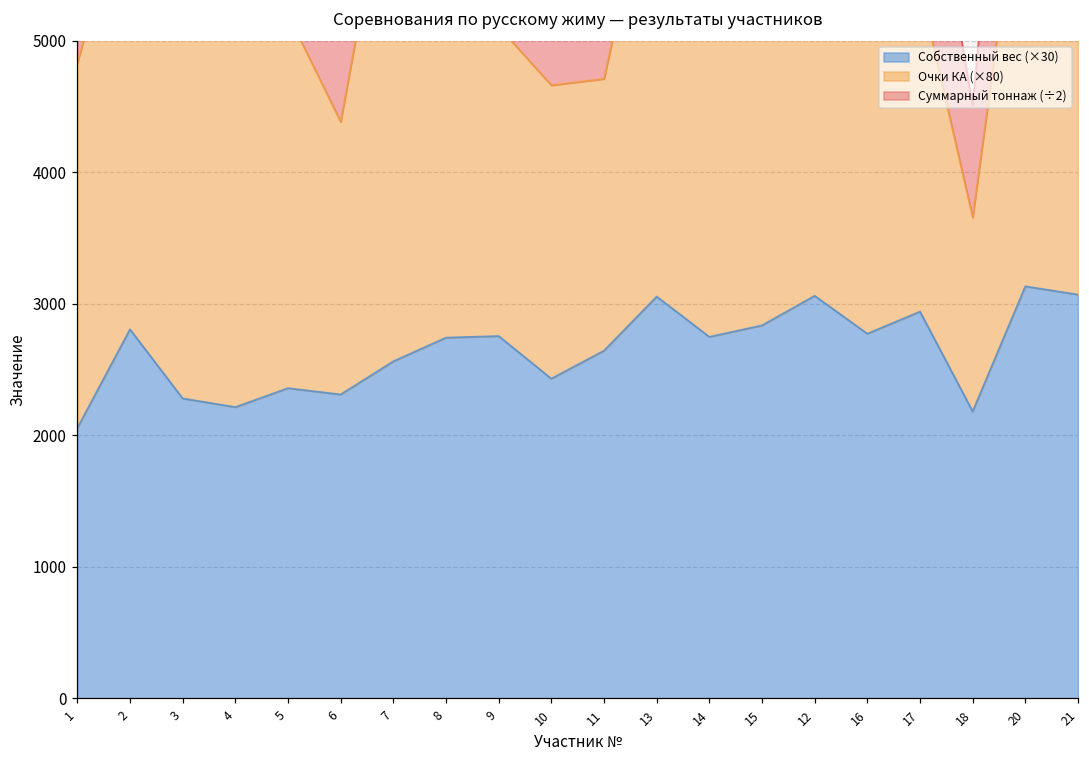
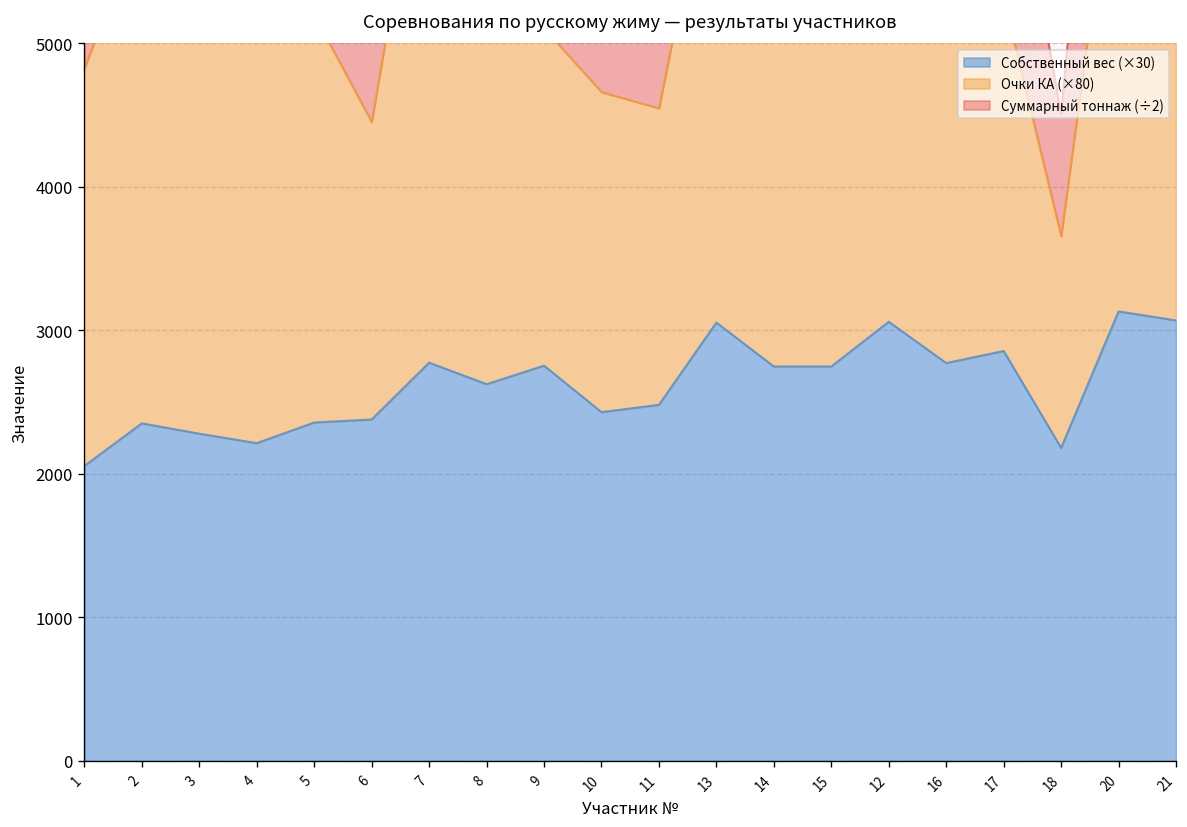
Собственный вес (×30), 2: 2810 -> 2350
Собственный вес (×30), 6: 2310 -> 2380
Собственный вес (×30), 7: 2560 -> 2780
Собственный вес (×30), 8: 2740 -> 2630
Собственный вес (×30), 11: 2640 -> 2480
Собственный вес (×30), 15: 2840 -> 2750
Собственный вес (×30), 17: 2940 -> 2860
